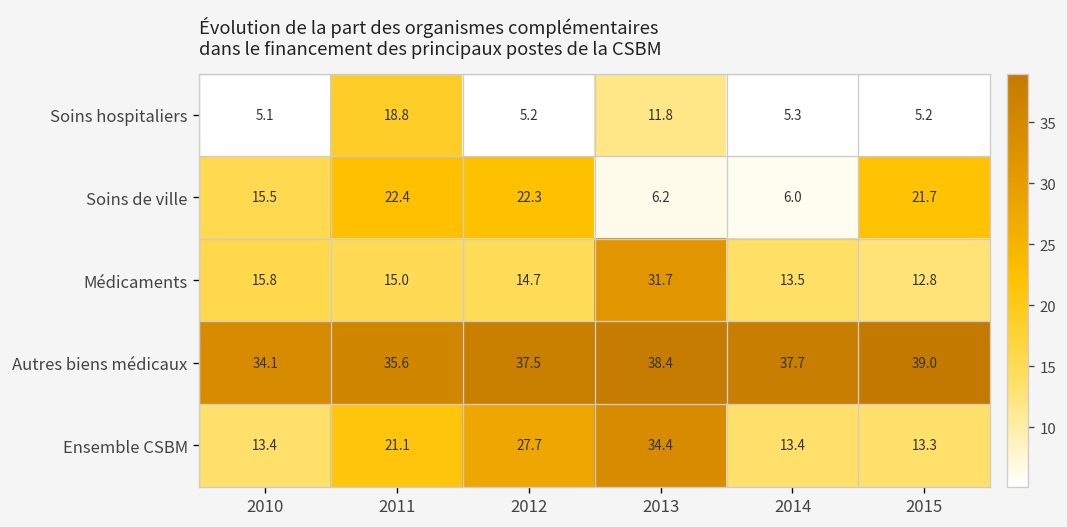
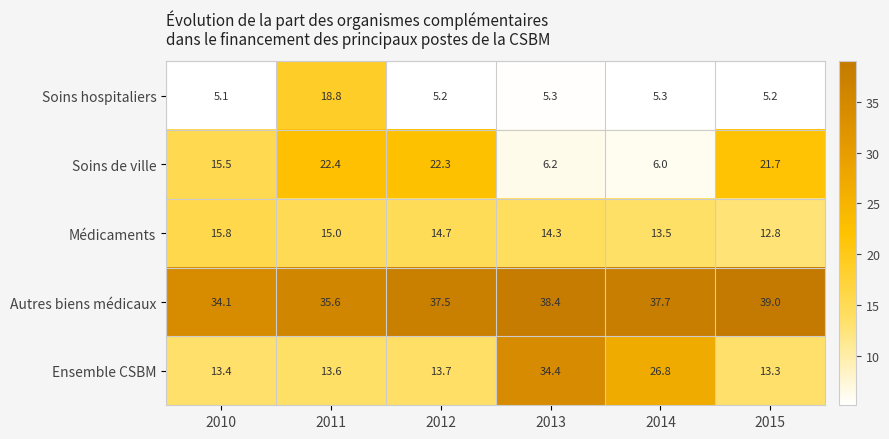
Soins hospitaliers, 2013: 11.8 -> 5.3
Médicaments, 2013: 31.7 -> 14.3
Ensemble CSBM, 2011: 21.1 -> 13.6
Ensemble CSBM, 2012: 27.7 -> 13.7
Ensemble CSBM, 2014: 13.4 -> 26.8
